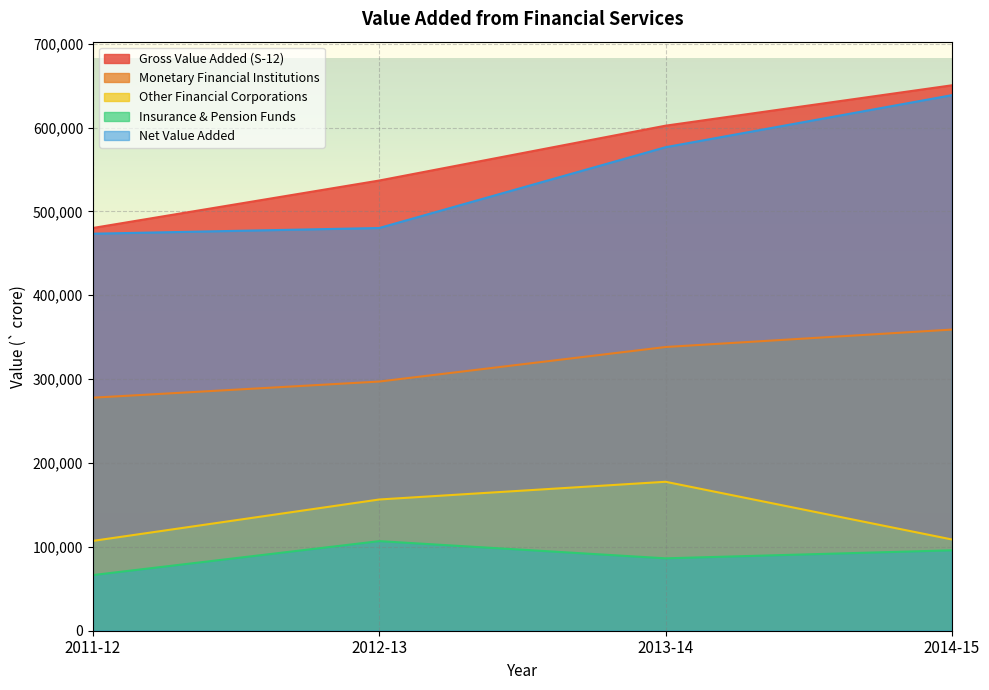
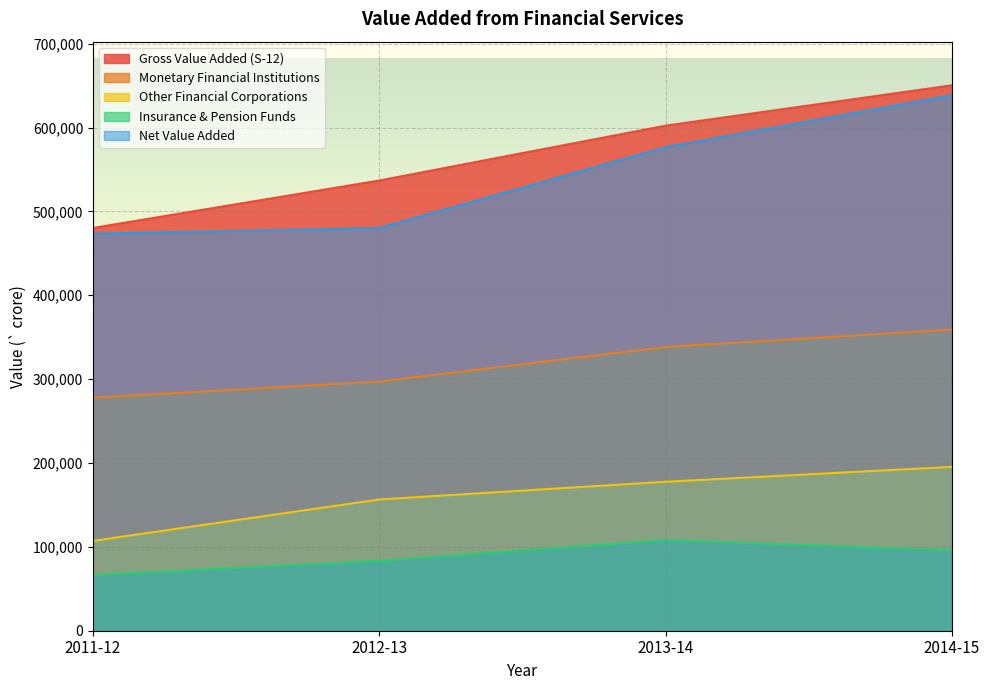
Insurance & Pension Funds, 2012-13: 110,000 -> 80,000
Insurance & Pension Funds, 2013-14: 90,000 -> 110,000
Other Financial Corporations, 2014-15: 110,000 -> 200,000
